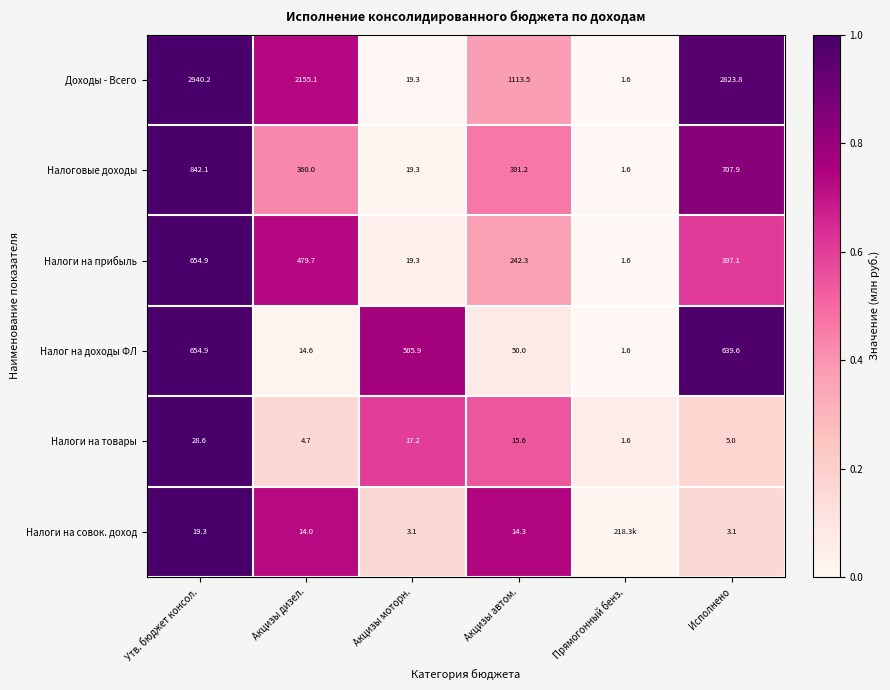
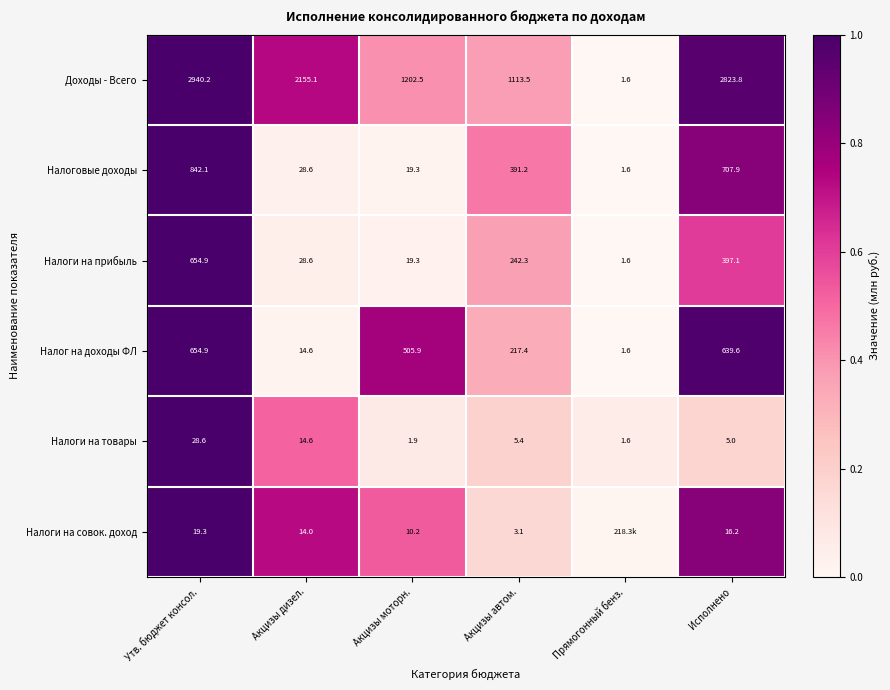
Доходы - Всего, Акцизы моторн.: 19.3 -> 1202.5
Налоговые доходы, Акцизы дизел.: 360.0 -> 28.6
Налоги на прибыль, Акцизы дизел.: 479.7 -> 28.6
Налог на доходы ФЛ, Акцизы автом.: 50.0 -> 217.4
Налоги на товары, Акцизы дизел.: 4.7 -> 14.6
Налоги на товары, Акцизы моторн.: 17.2 -> 1.9
Налоги на товары, Акцизы автом.: 15.6 -> 5.4
Налоги на совок. доход, Акцизы моторн.: 3.1 -> 10.2
Налоги на совок. доход, Акцизы автом.: 14.3 -> 3.1
Налоги на совок. доход, Исполнено: 3.1 -> 16.2
